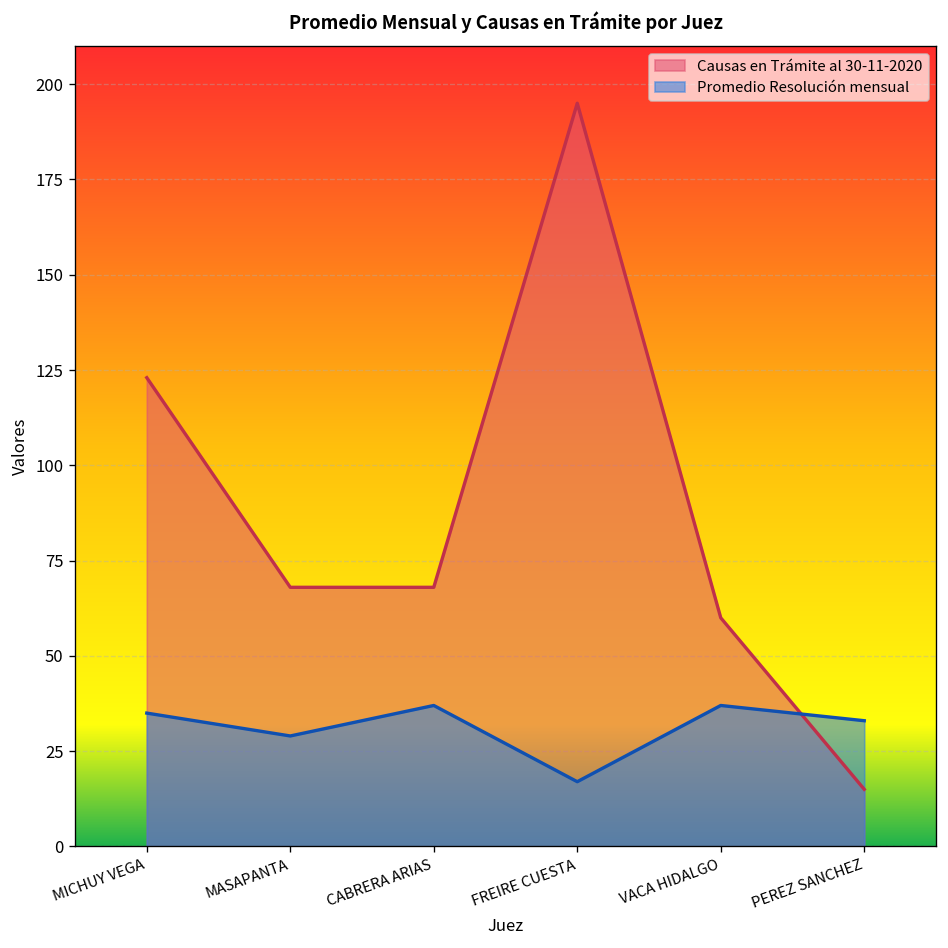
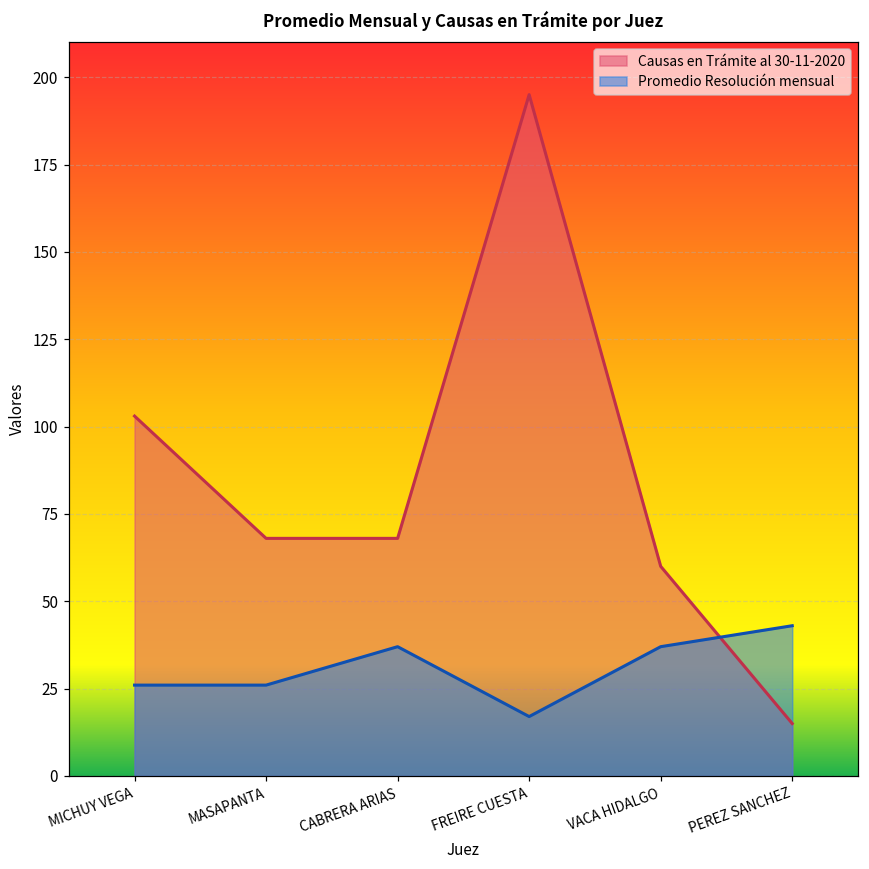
Causas en Trámite al 30-11-2020, MICHUY VEGA: 123 -> 103
Promedio Resolución mensual, MICHUY VEGA: 35 -> 26
Promedio Resolución mensual, MASAPANTA: 29 -> 26
Promedio Resolución mensual, PEREZ SANCHEZ: 33 -> 43
